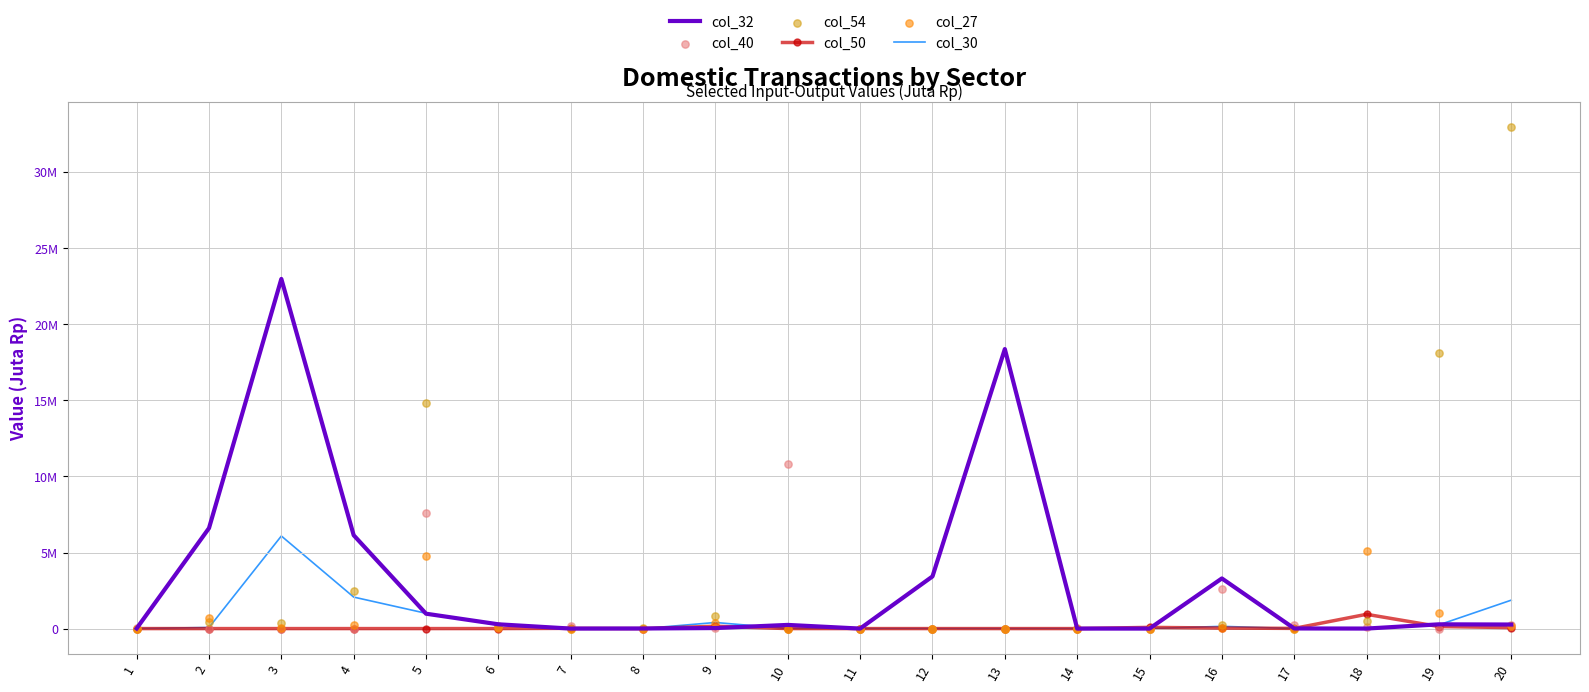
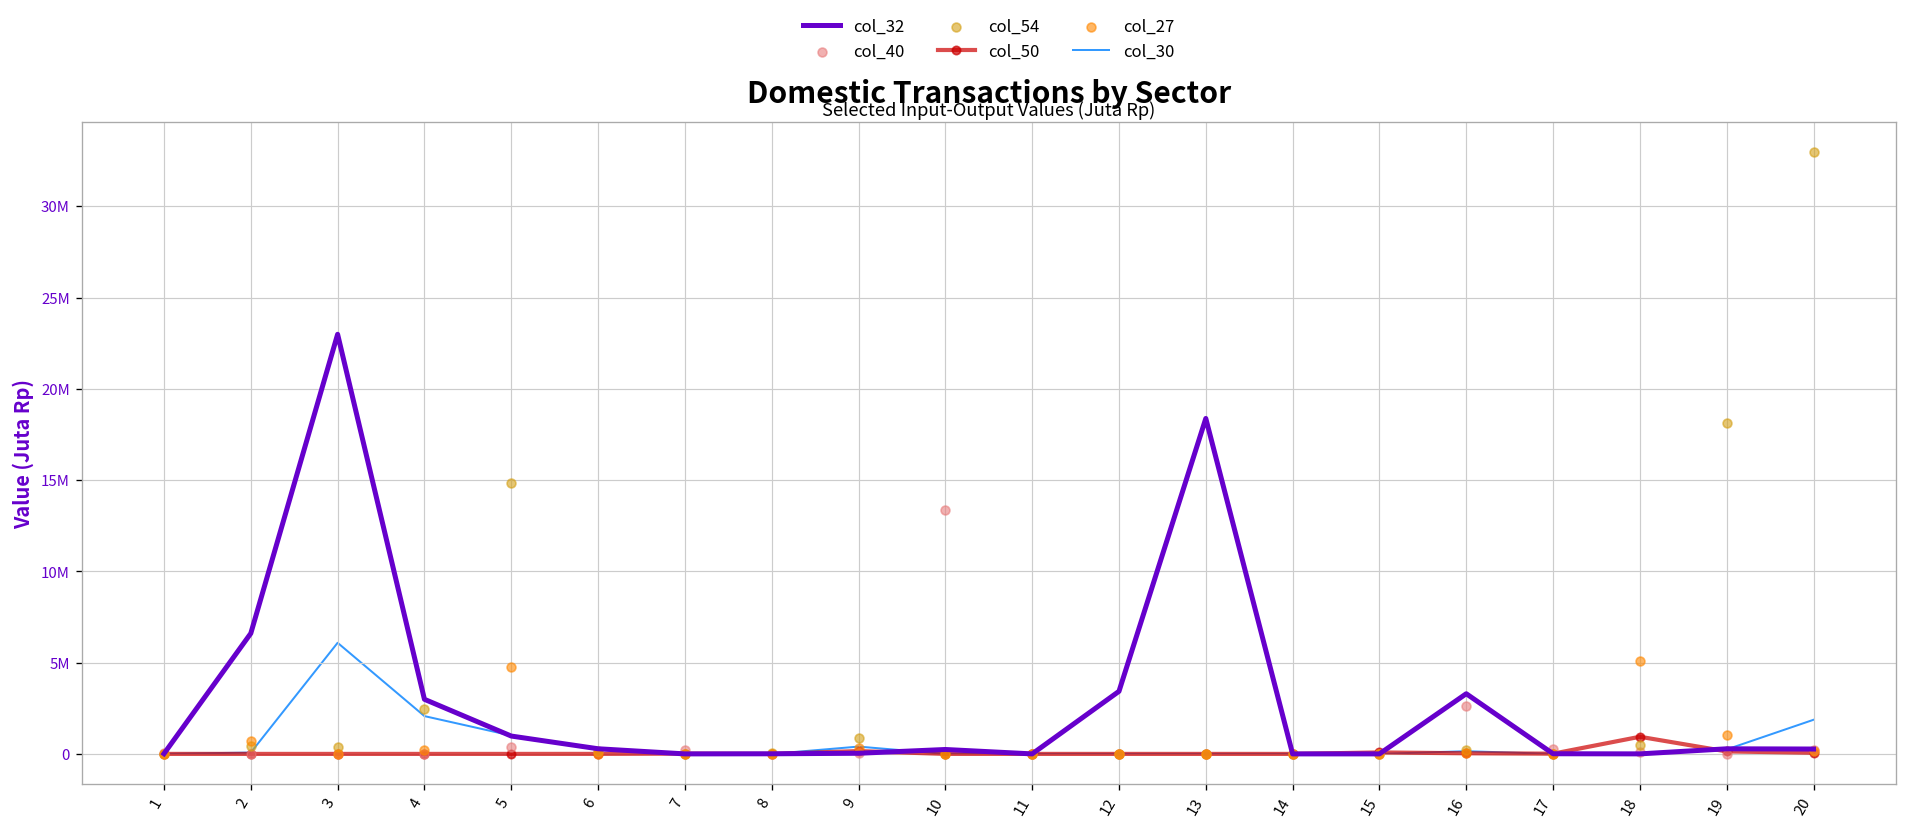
col_32, 4: 6100000 -> 3000000
col_40, 5: 7600000 -> 400000
col_40, 10: 10800000 -> 13400000
